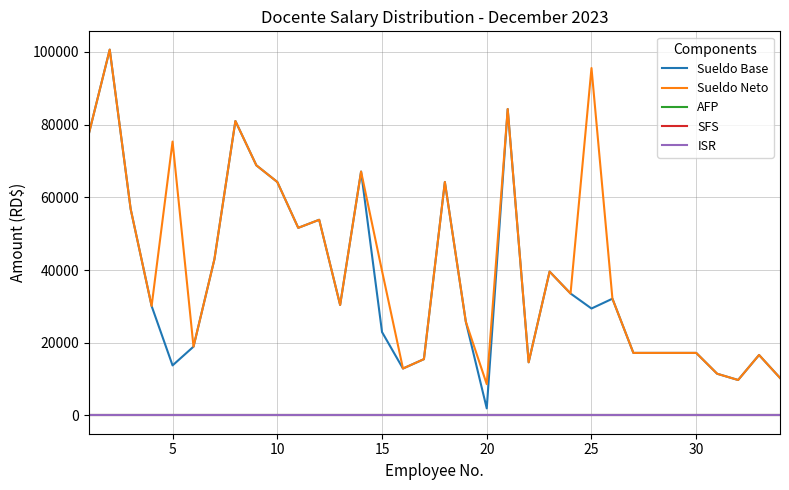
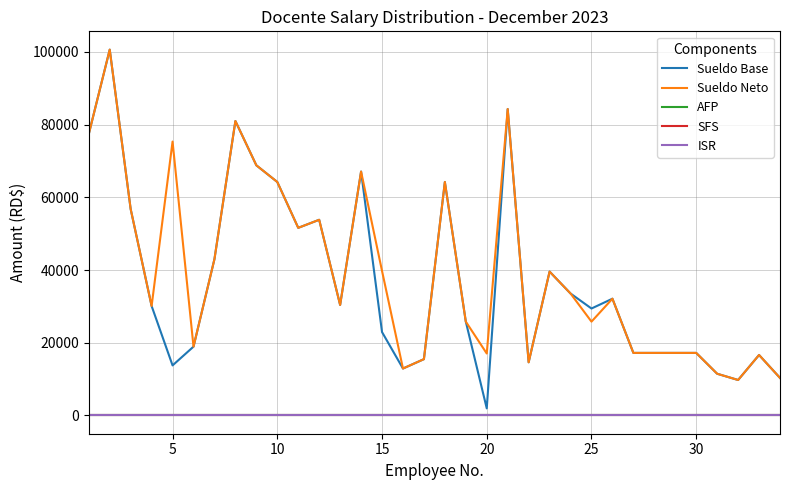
Sueldo Neto, 20: 9000 -> 17000
Sueldo Neto, 25: 96000 -> 26000
